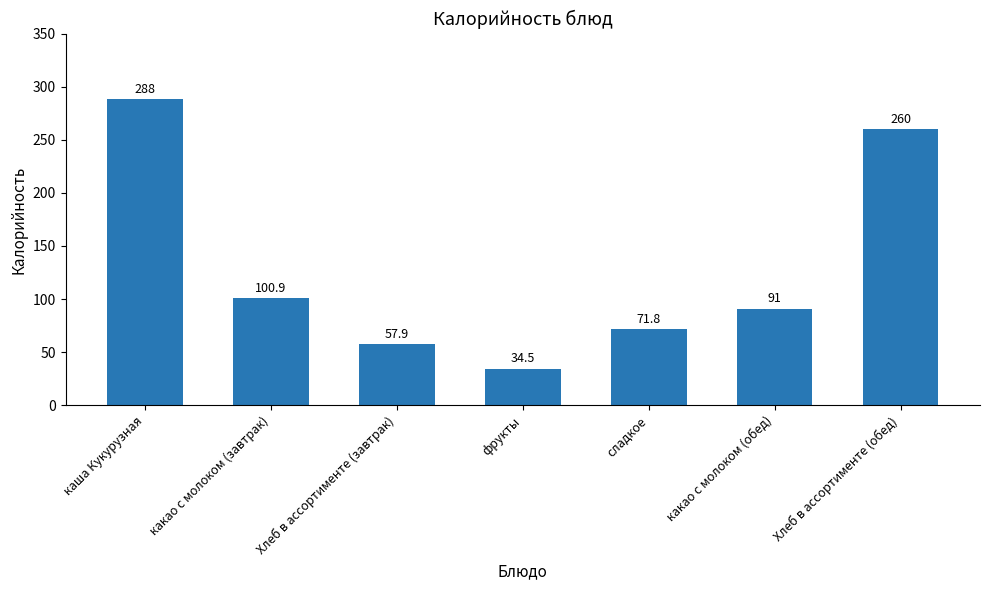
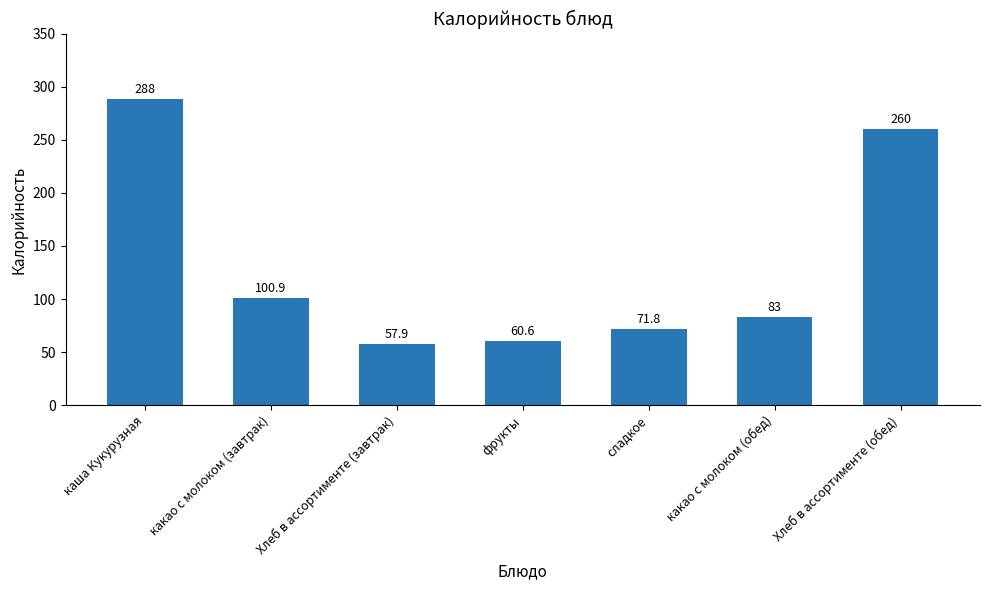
фрукты: 34.5 -> 60.6
какао с молоком (обед): 91 -> 83
